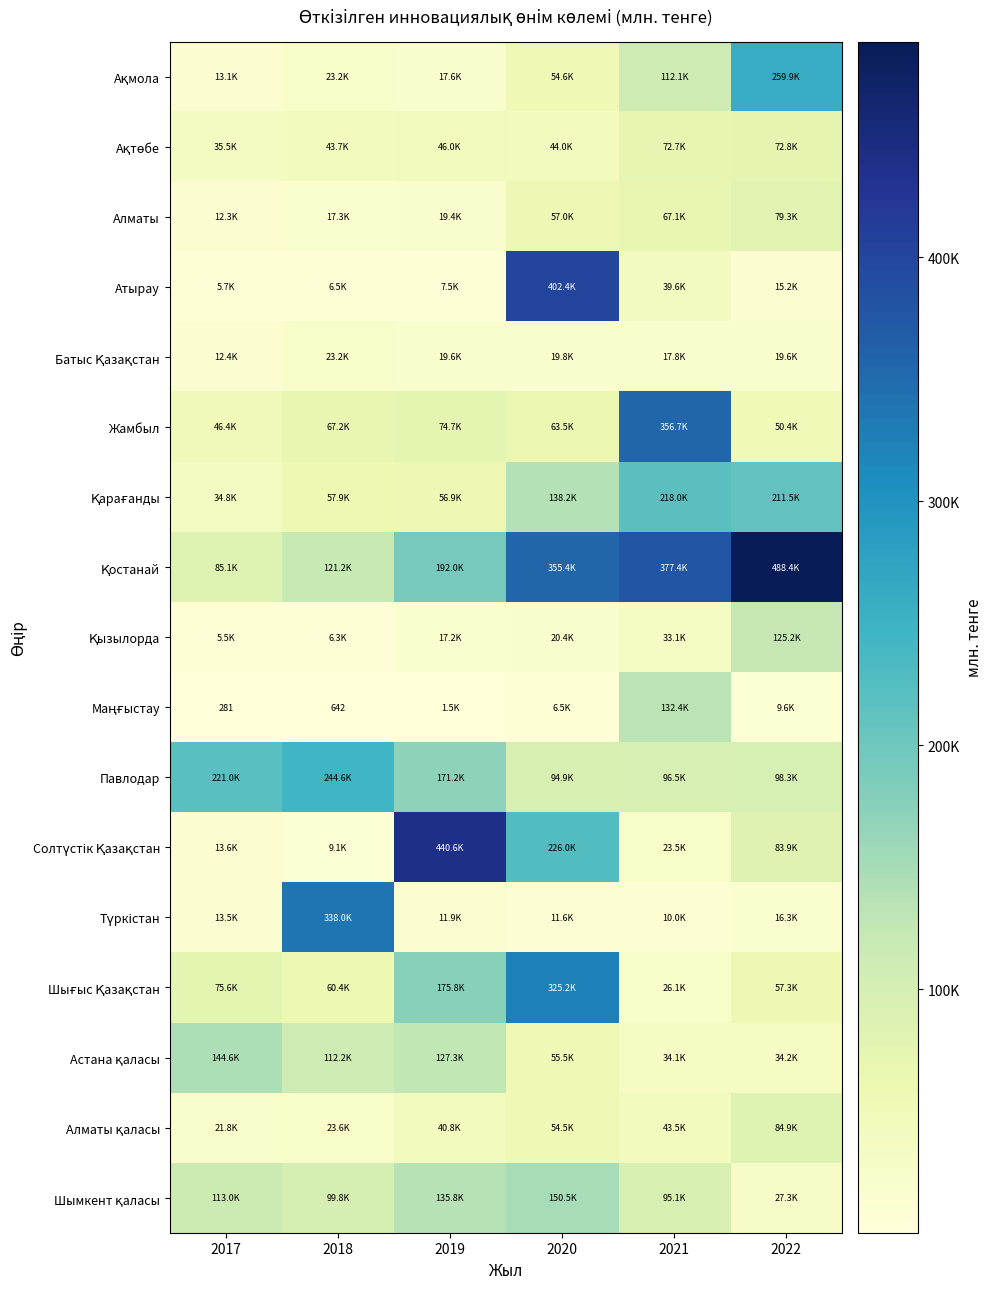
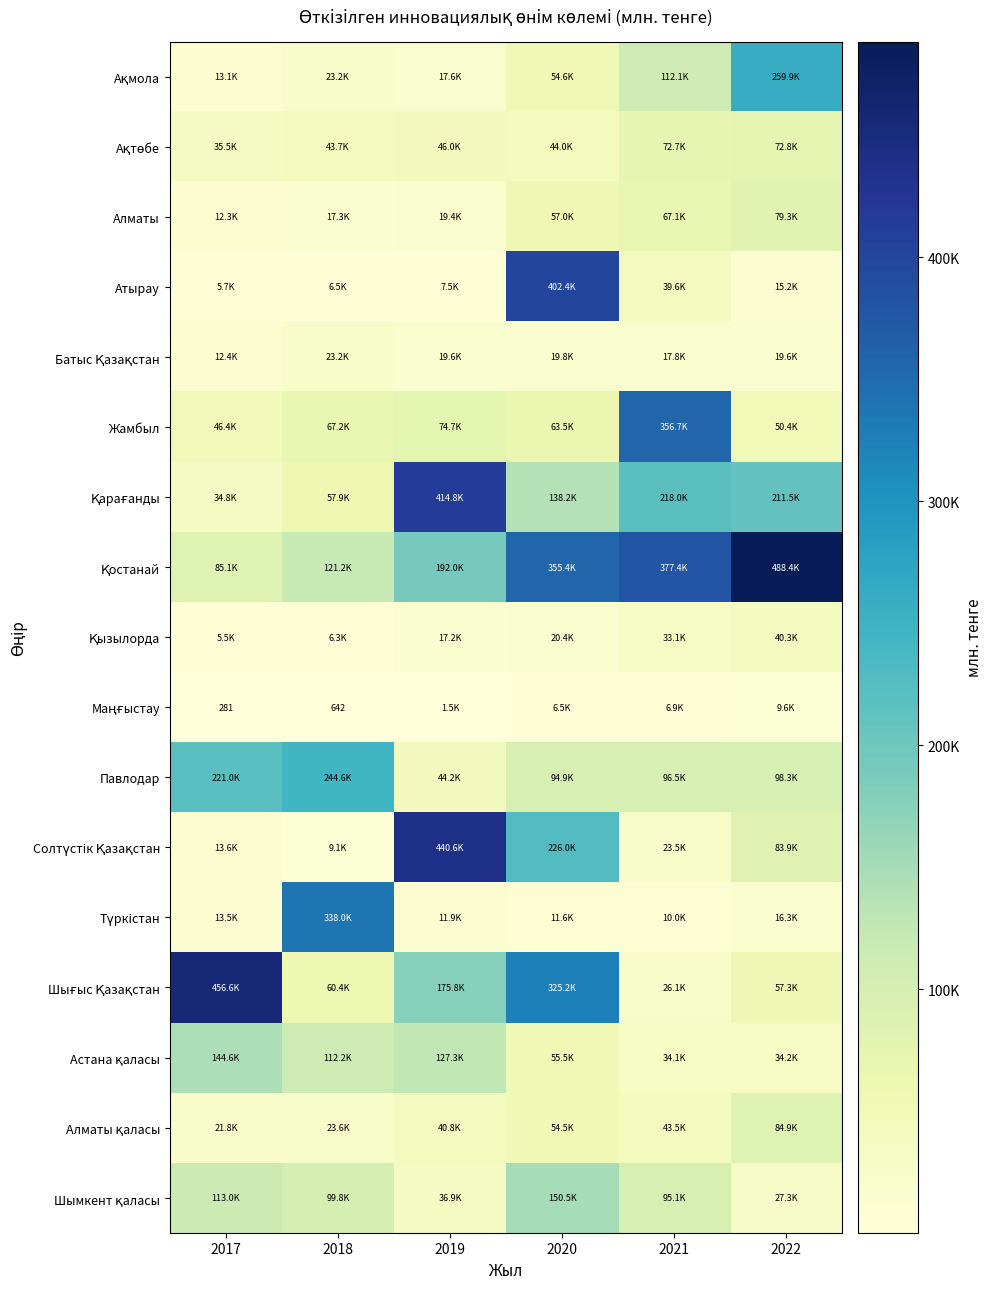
Қарағанды, 2019: 56.9K -> 414.8K
Қызылорда, 2022: 125.2K -> 40.3K
Маңғыстау, 2021: 132.4K -> 6.9K
Павлодар, 2019: 171.2K -> 44.2K
Шығыс Қазақстан, 2017: 75.6K -> 456.6K
Шымкент қаласы, 2019: 135.8K -> 36.9K
